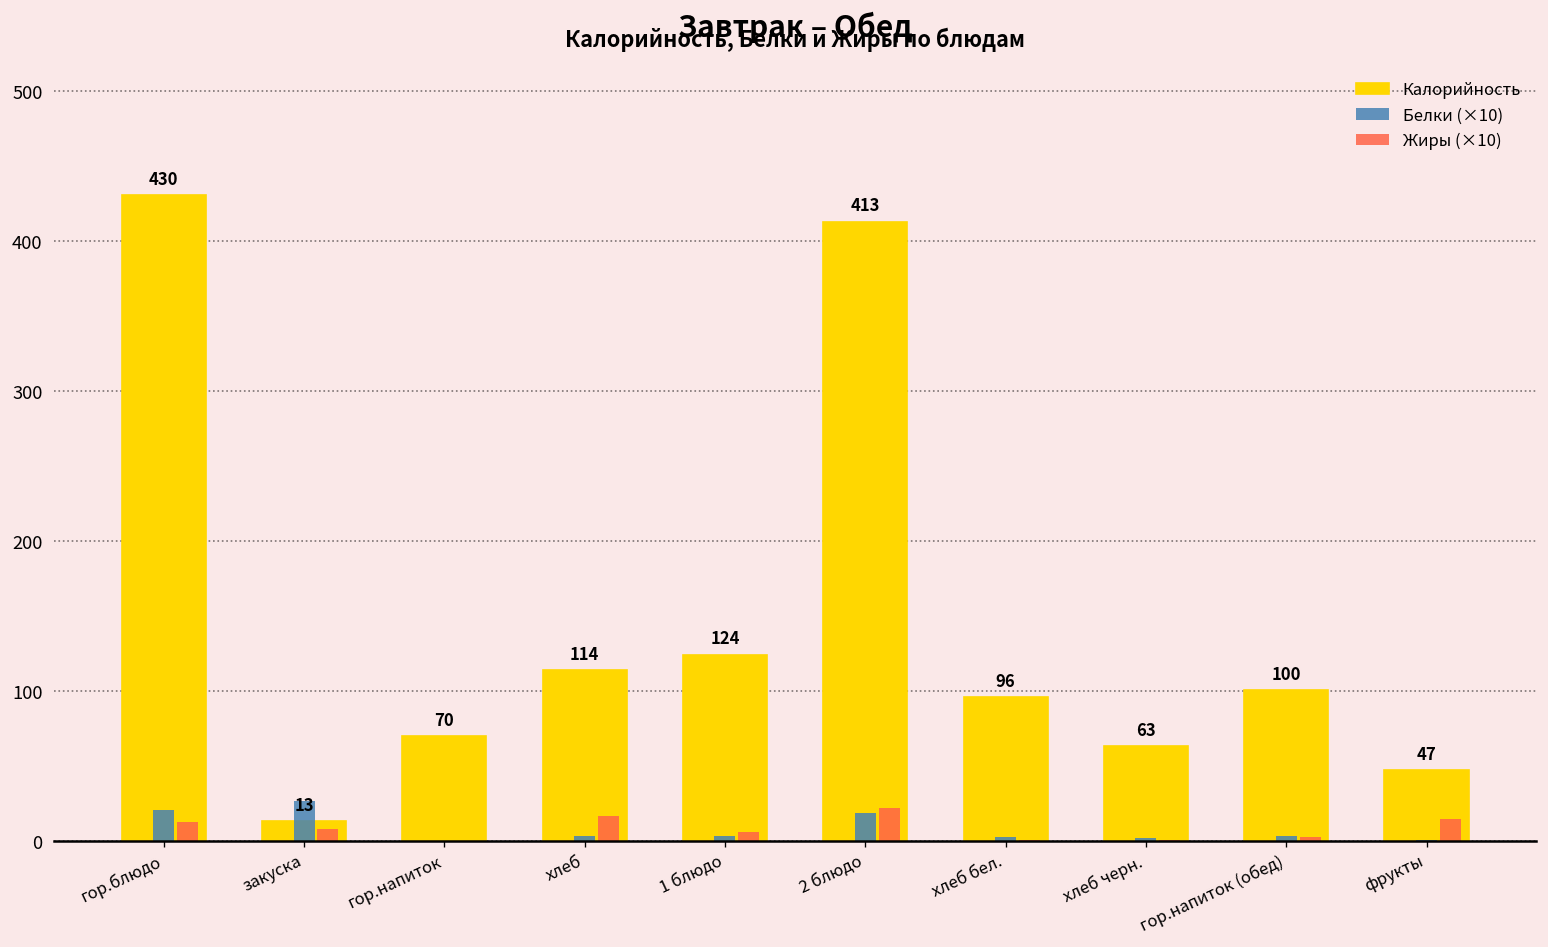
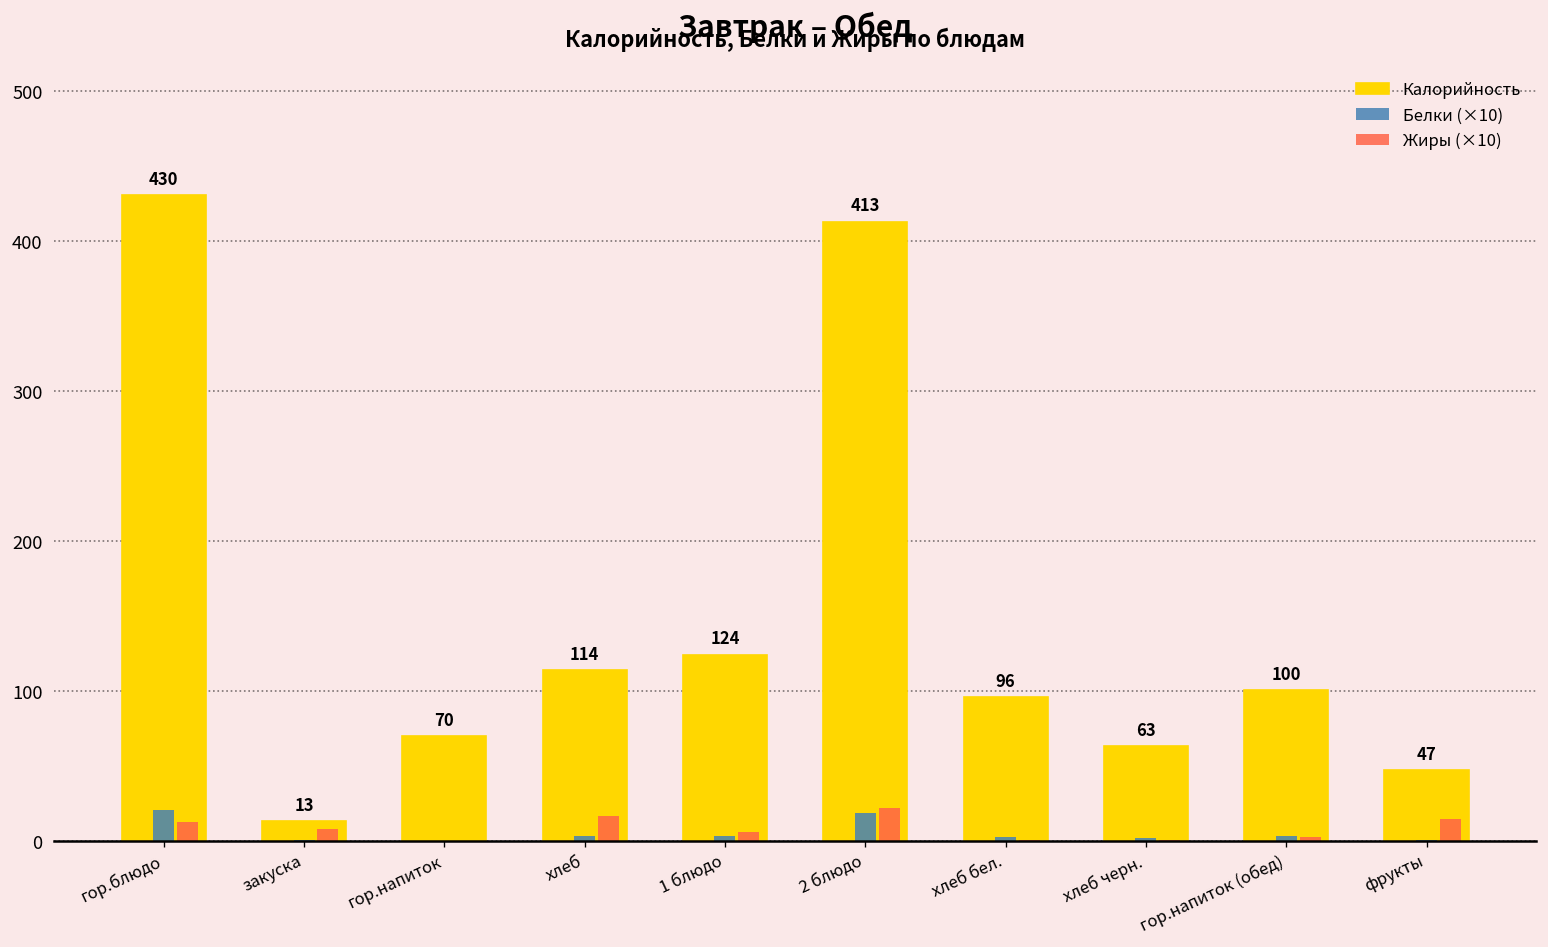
Белки (×10), закуска: 27 -> 1
